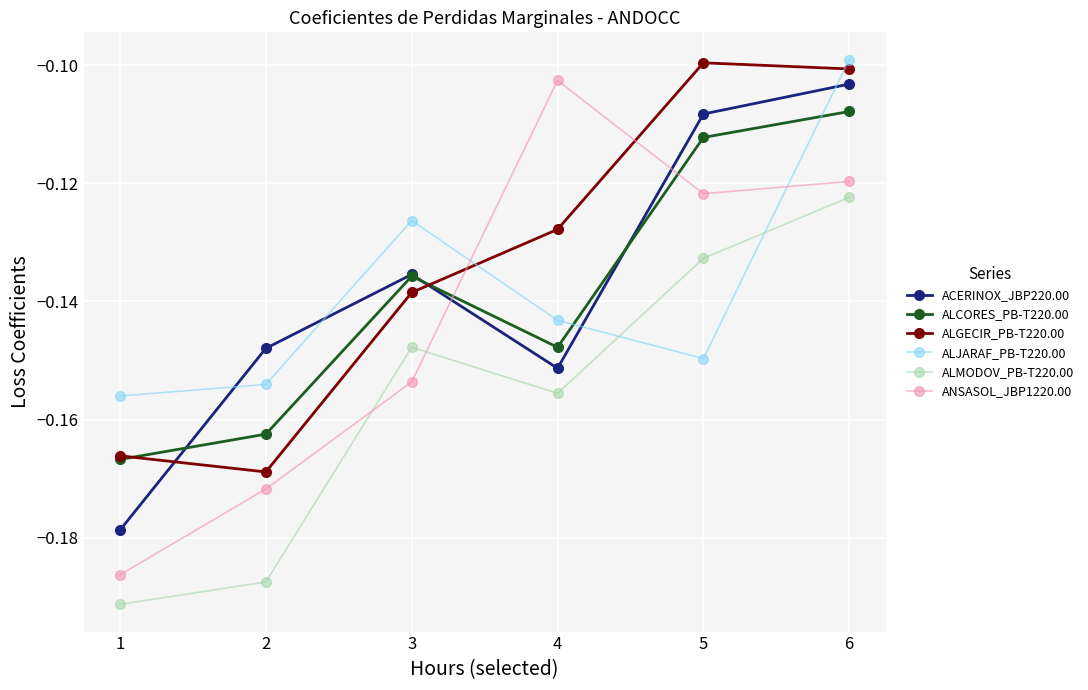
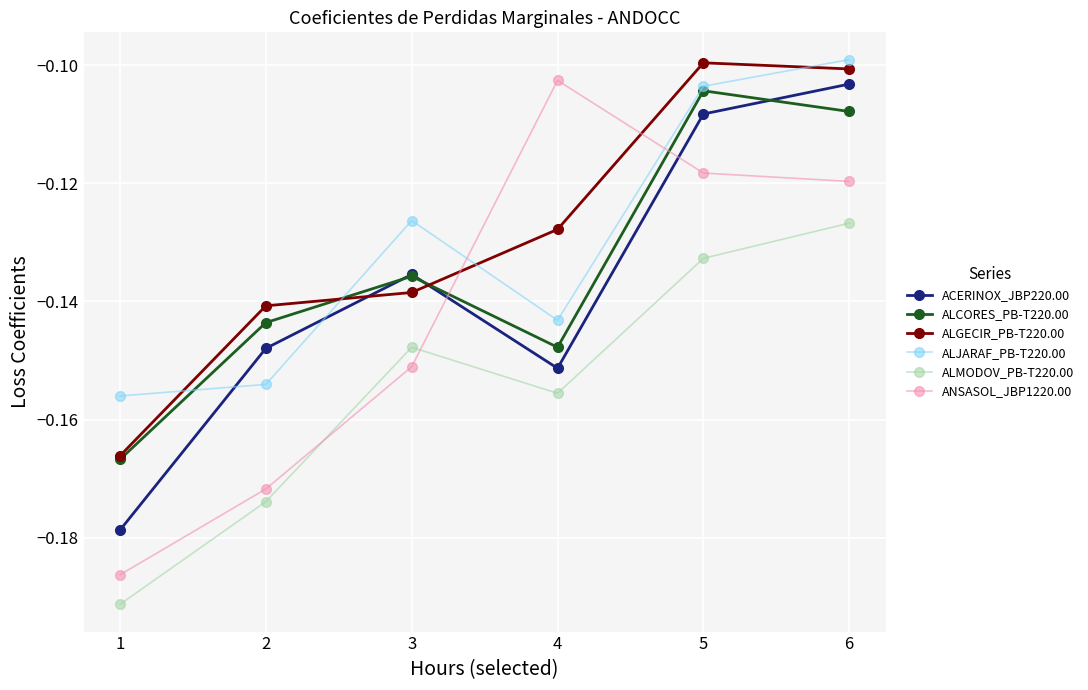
ALCORES_PB-T220.00, 2: -0.162 -> -0.144
ALGECIR_PB-T220.00, 2: -0.169 -> -0.141
ALMODOV_PB-T220.00, 2: -0.188 -> -0.174
ANSASOL_JBP1220.00, 3: -0.154 -> -0.151
ALCORES_PB-T220.00, 5: -0.112 -> -0.104
ALJARAF_PB-T220.00, 5: -0.150 -> -0.104
ANSASOL_JBP1220.00, 5: -0.122 -> -0.118
ALMODOV_PB-T220.00, 6: -0.122 -> -0.127
